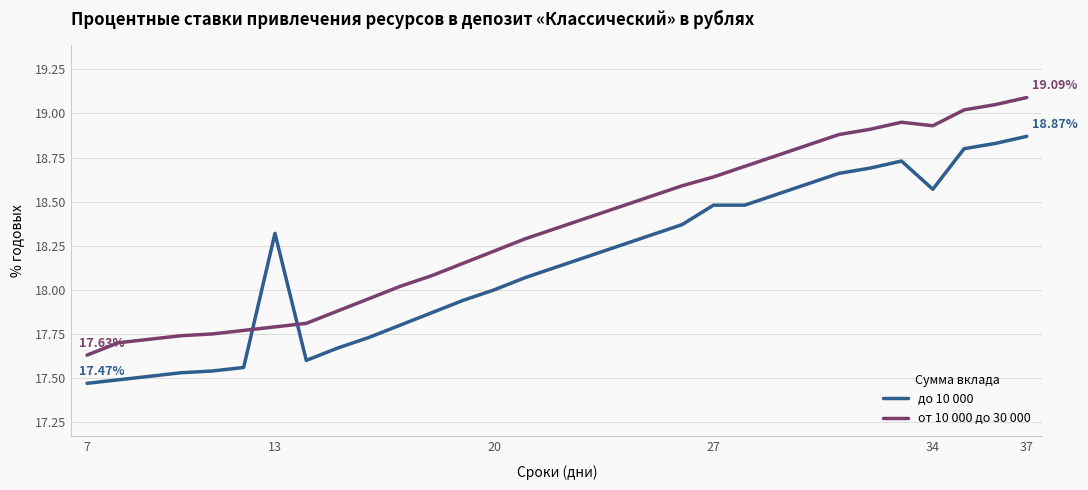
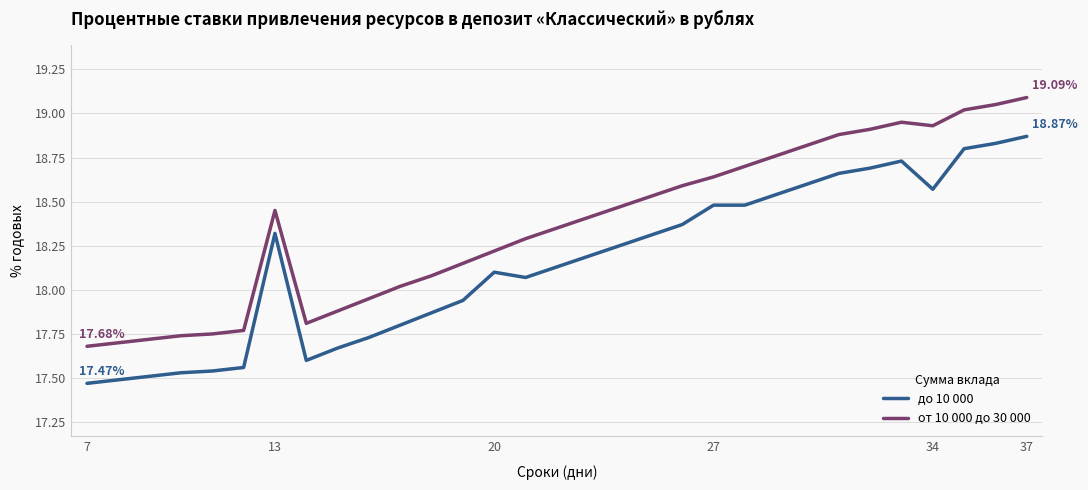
от 10 000 до 30 000, 7: 17.63% -> 17.68%
от 10 000 до 30 000, 13: 17.79 -> 18.45
до 10 000, 20: 18.0 -> 18.1
